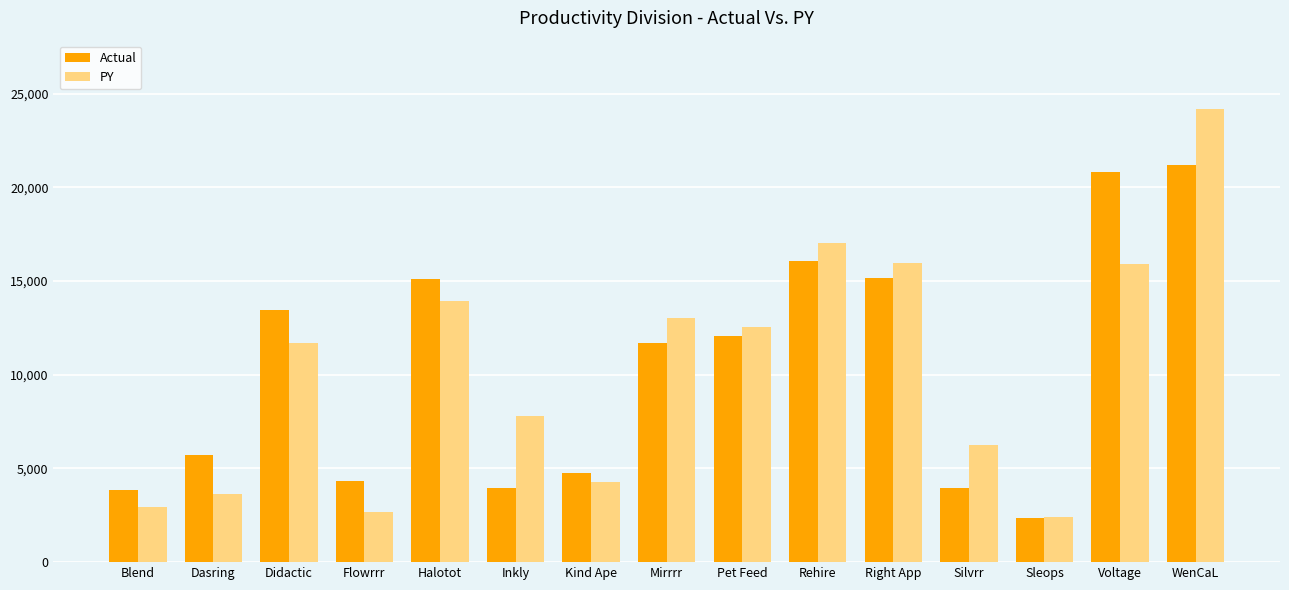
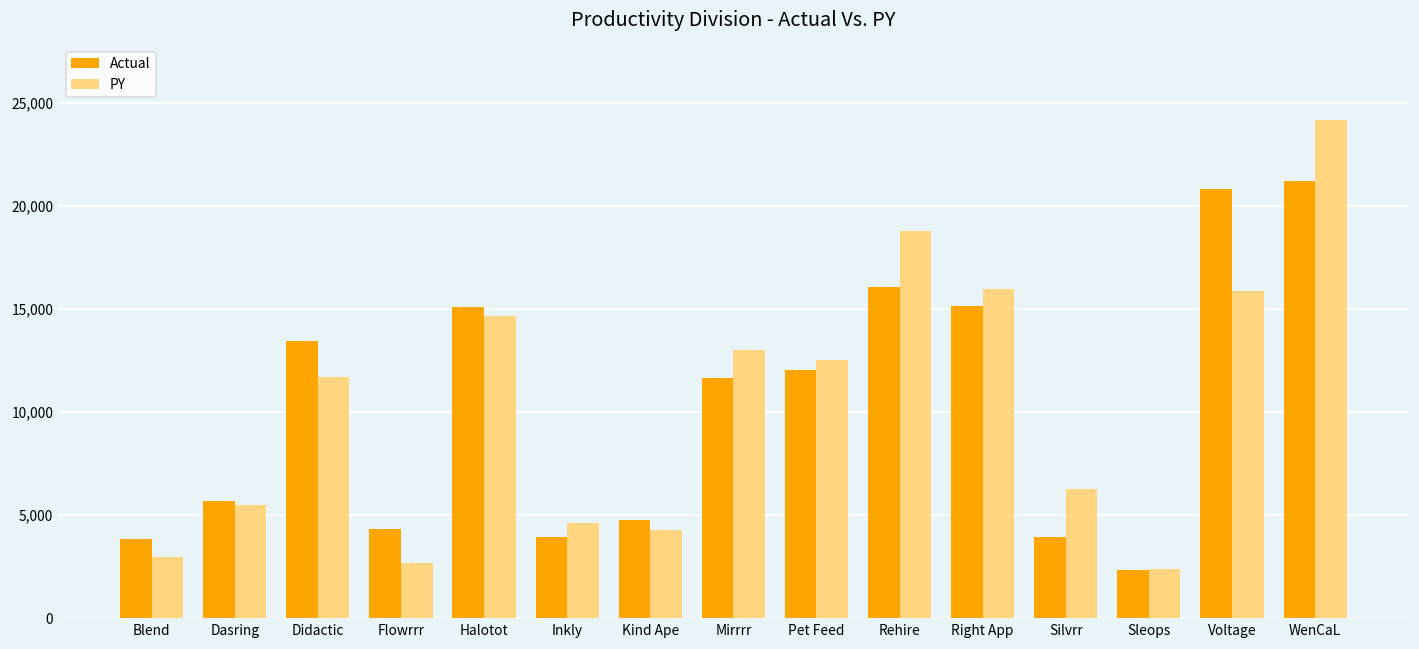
PY, Dasring: 3,600 -> 5,500
PY, Halotot: 13,900 -> 14,700
PY, Inkly: 7,800 -> 4,600
PY, Rehire: 17,000 -> 18,800
